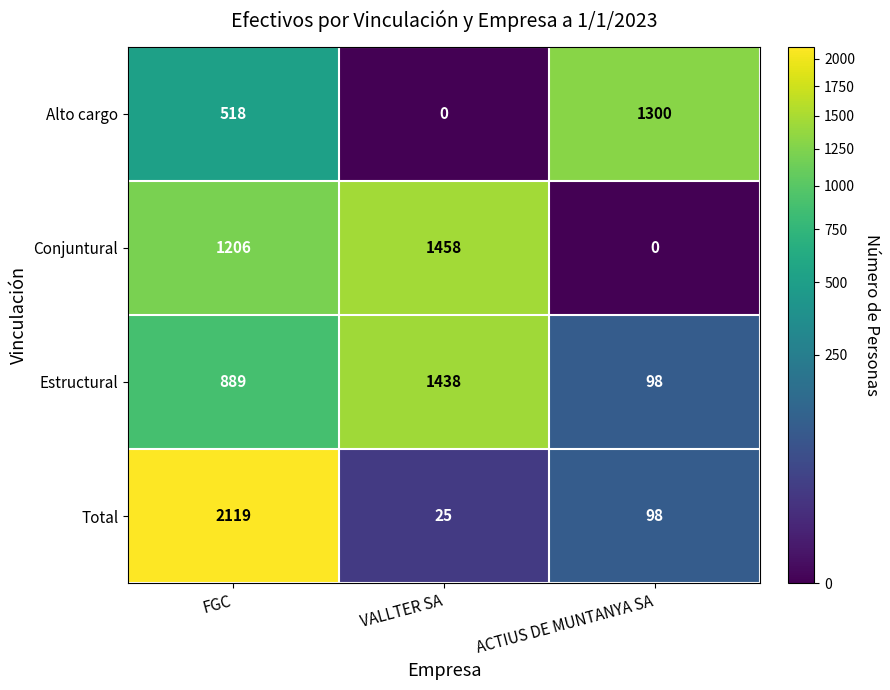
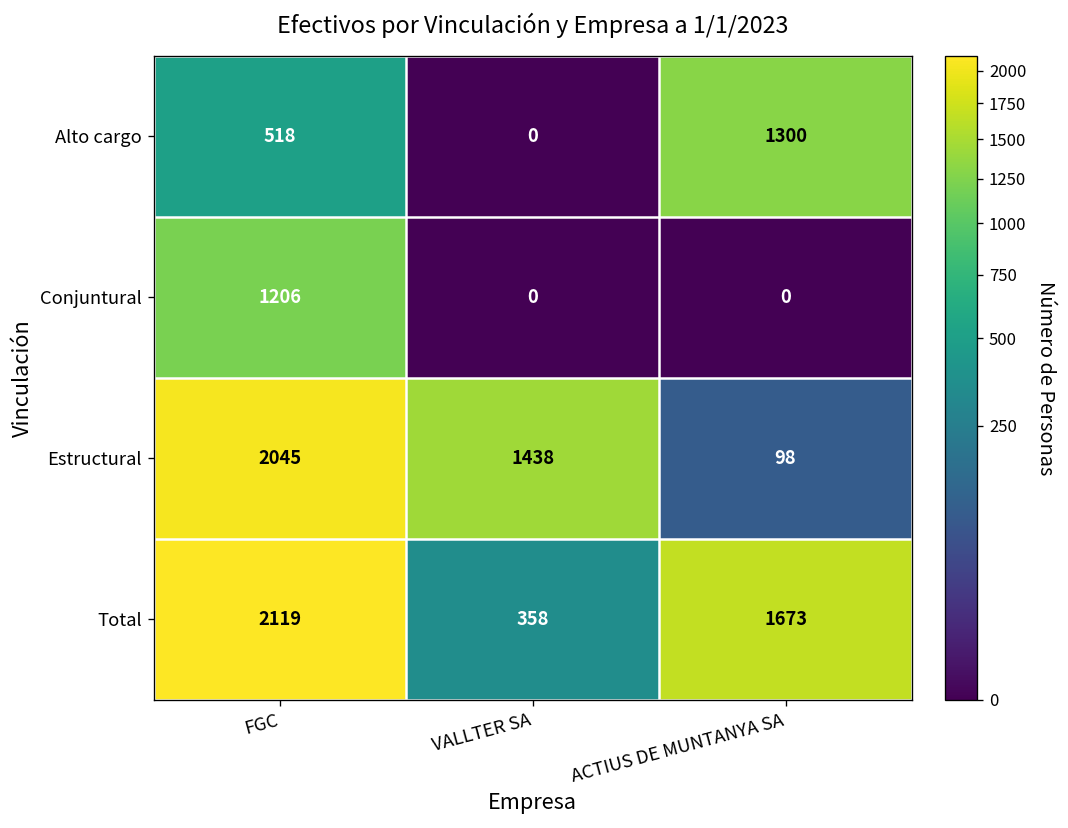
Conjuntural, VALLTER SA: 1458 -> 0
Estructural, FGC: 889 -> 2045
Total, VALLTER SA: 25 -> 358
Total, ACTIUS DE MUNTANYA SA: 98 -> 1673
